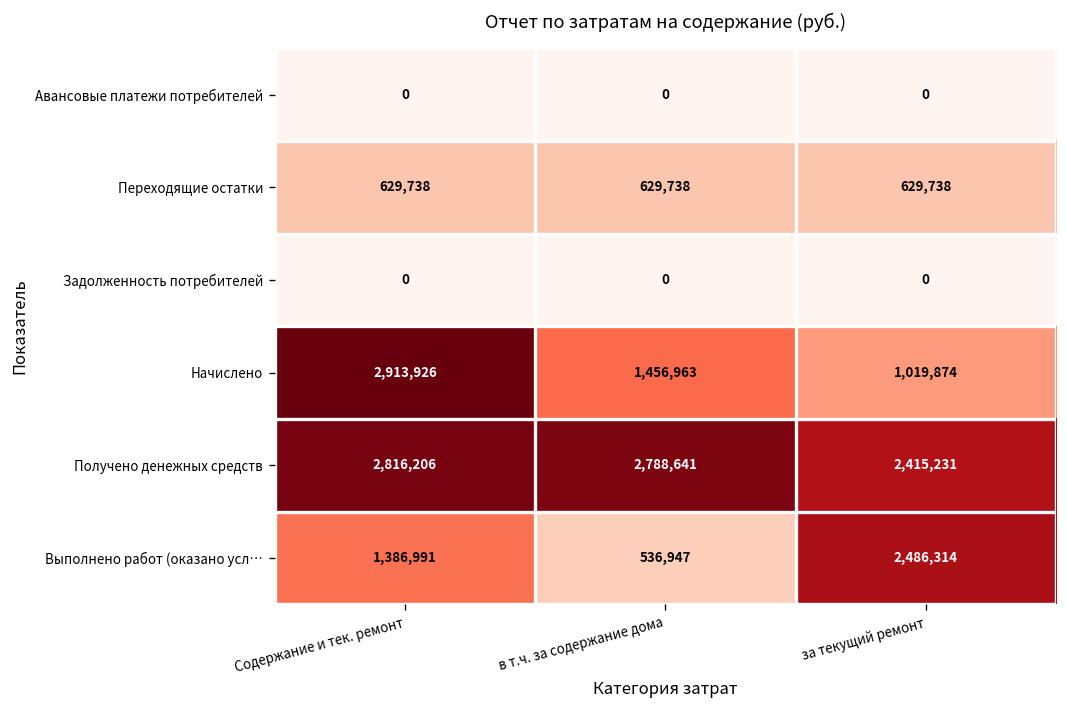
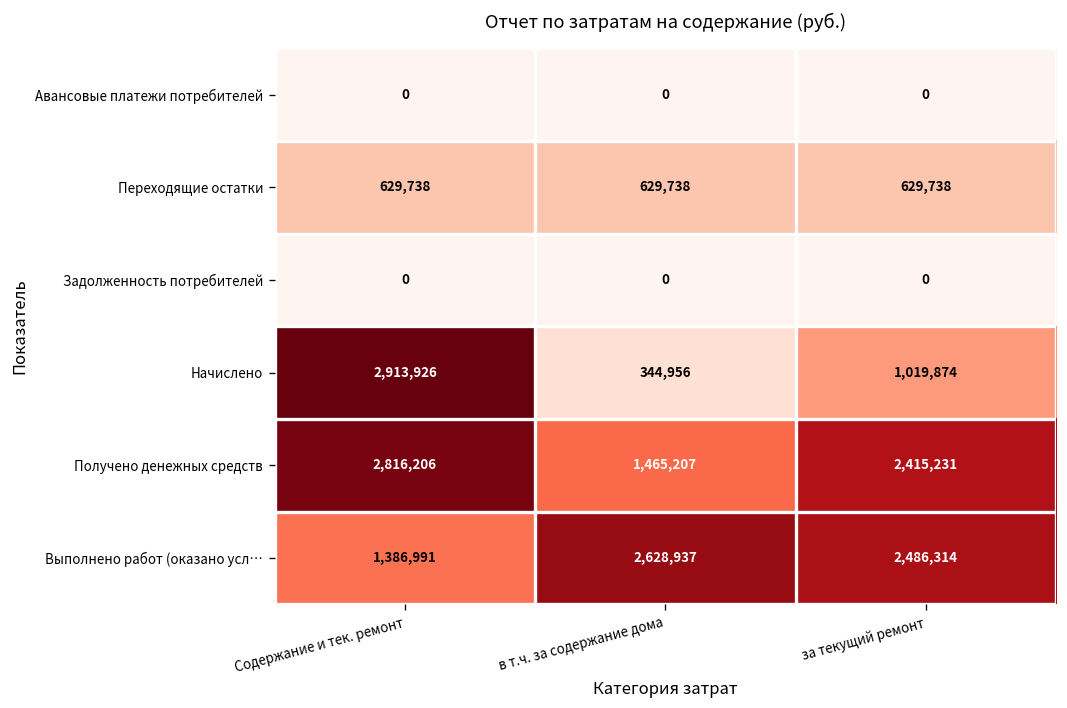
Начислено, в т.ч. за содержание дома: 1,456,963 -> 344,956
Получено денежных средств, в т.ч. за содержание дома: 2,788,641 -> 1,465,207
Выполнено работ (оказано усл…, в т.ч. за содержание дома: 536,947 -> 2,628,937
